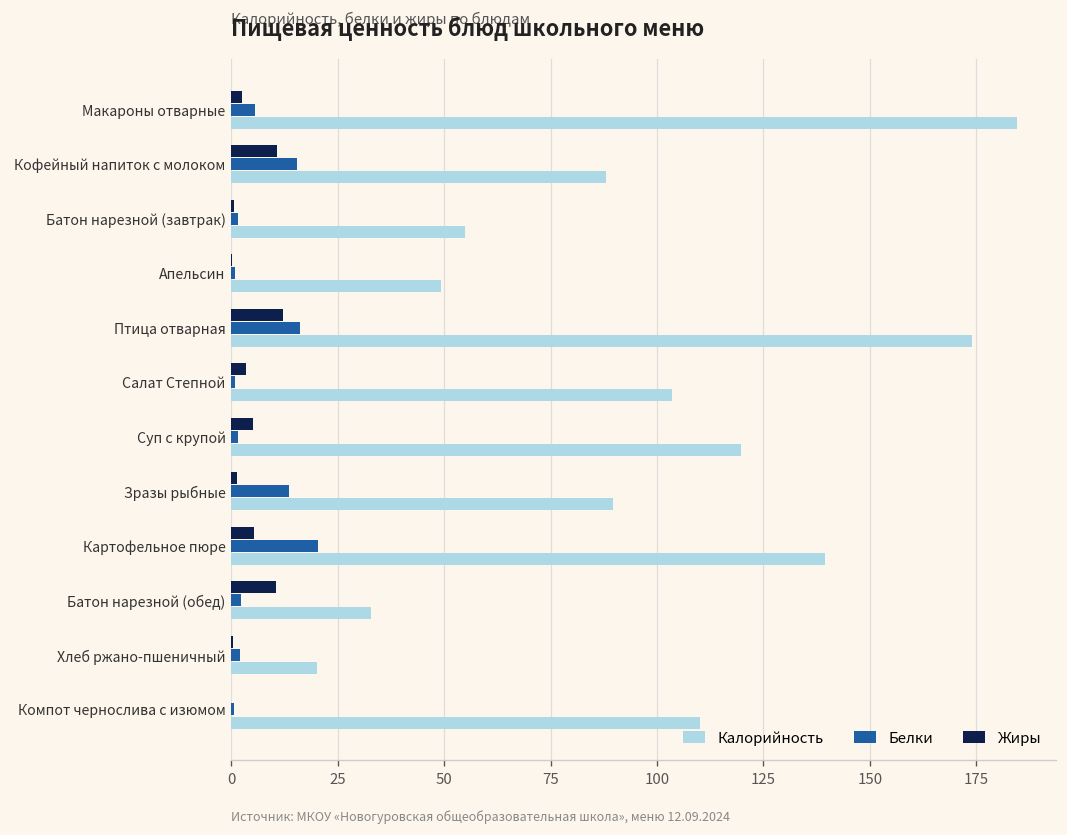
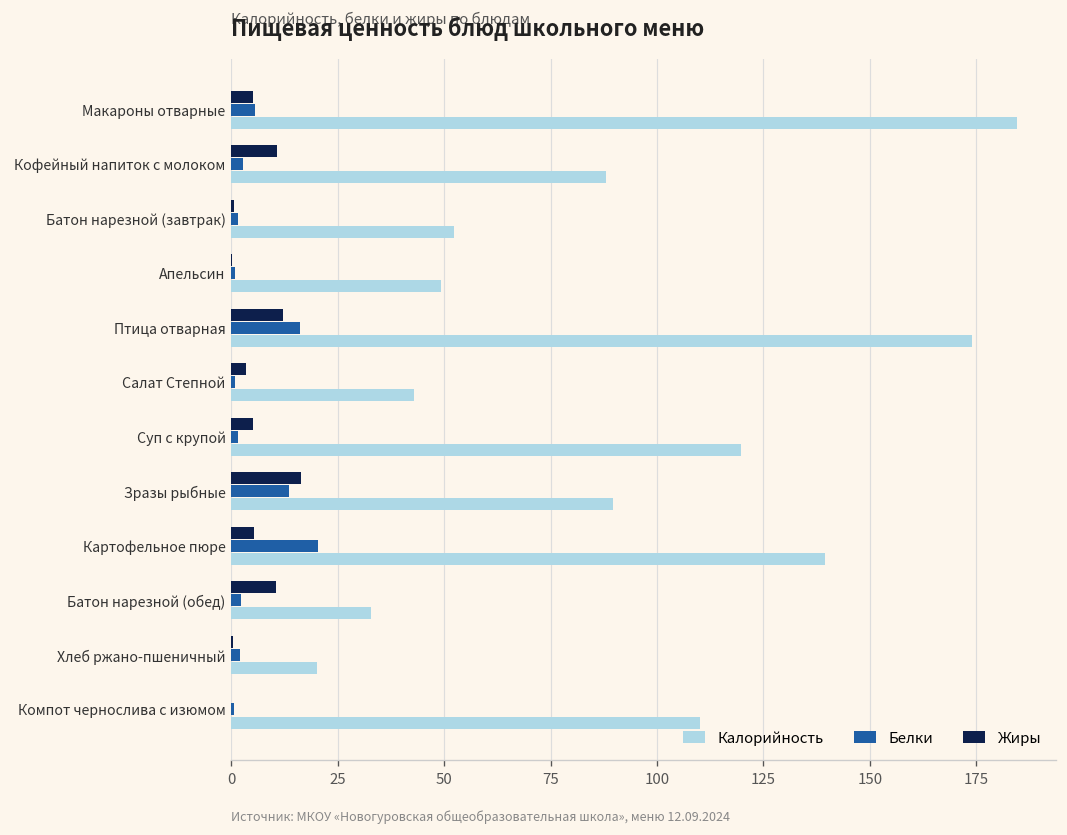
Жиры, Макароны отварные: 2 -> 5
Белки, Кофейный напиток с молоком: 15 -> 3
Калорийность, Батон нарезной (завтрак): 55 -> 52
Калорийность, Салат Степной: 104 -> 43
Жиры, Зразы рыбные: 1 -> 16
